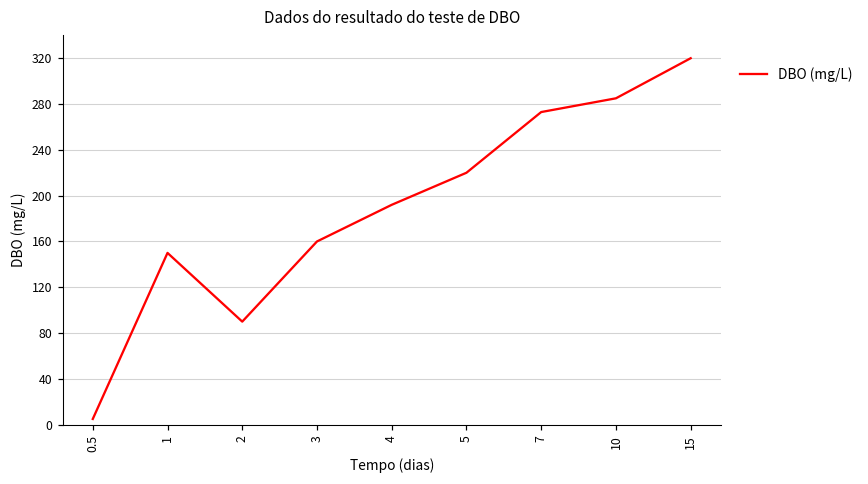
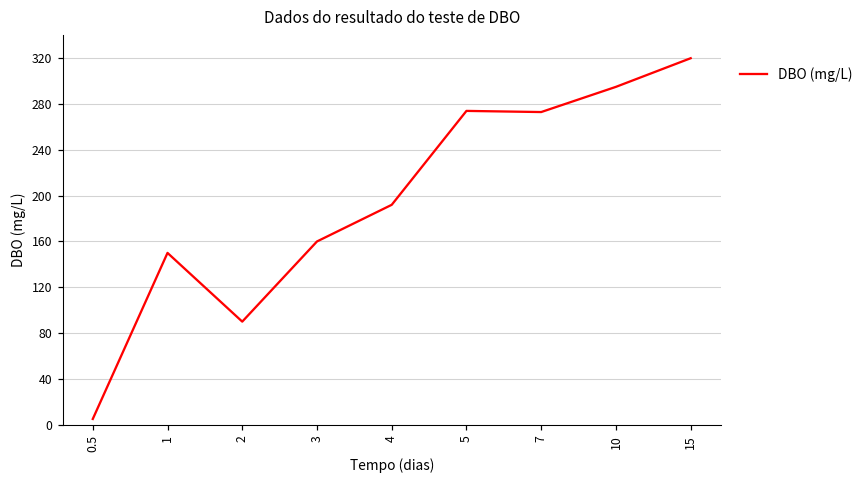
5: 220 -> 274
10: 285 -> 295
